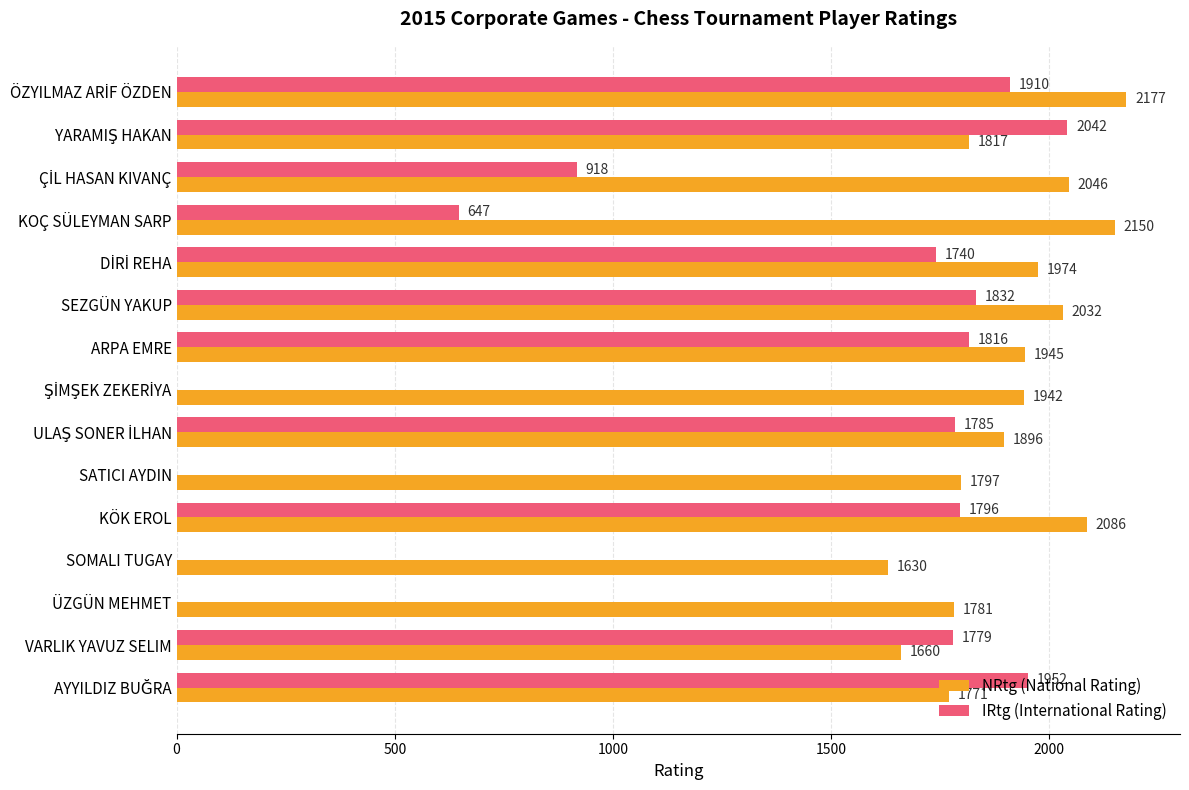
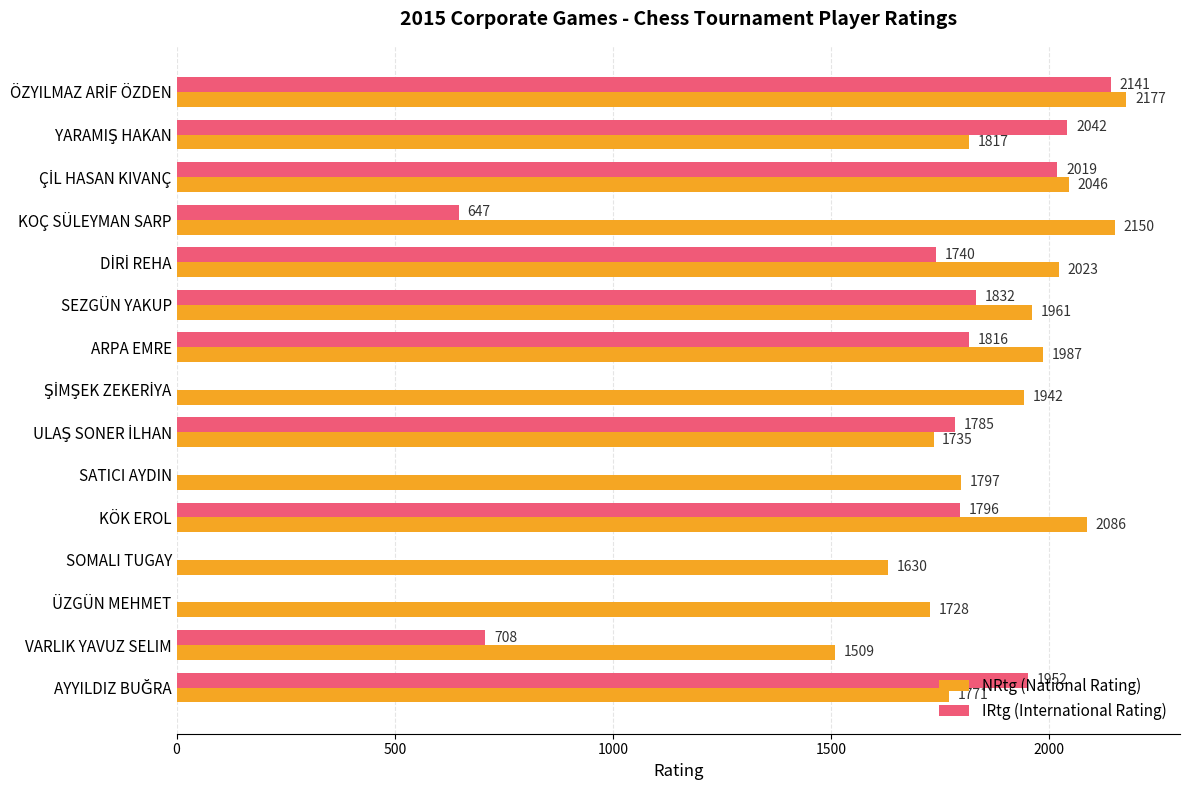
IRtg (International Rating), ÖZYILMAZ ARİF ÖZDEN: 1910 -> 2141
IRtg (International Rating), ÇİL HASAN KIVANÇ: 918 -> 2019
NRtg (National Rating), DİRİ REHA: 1974 -> 2023
NRtg (National Rating), SEZGÜN YAKUP: 2032 -> 1961
NRtg (National Rating), ARPA EMRE: 1945 -> 1987
NRtg (National Rating), ULAŞ SONER İLHAN: 1896 -> 1735
NRtg (National Rating), ÜZGÜN MEHMET: 1781 -> 1728
IRtg (International Rating), VARLIK YAVUZ SELIM: 1779 -> 708
NRtg (National Rating), VARLIK YAVUZ SELIM: 1660 -> 1509
